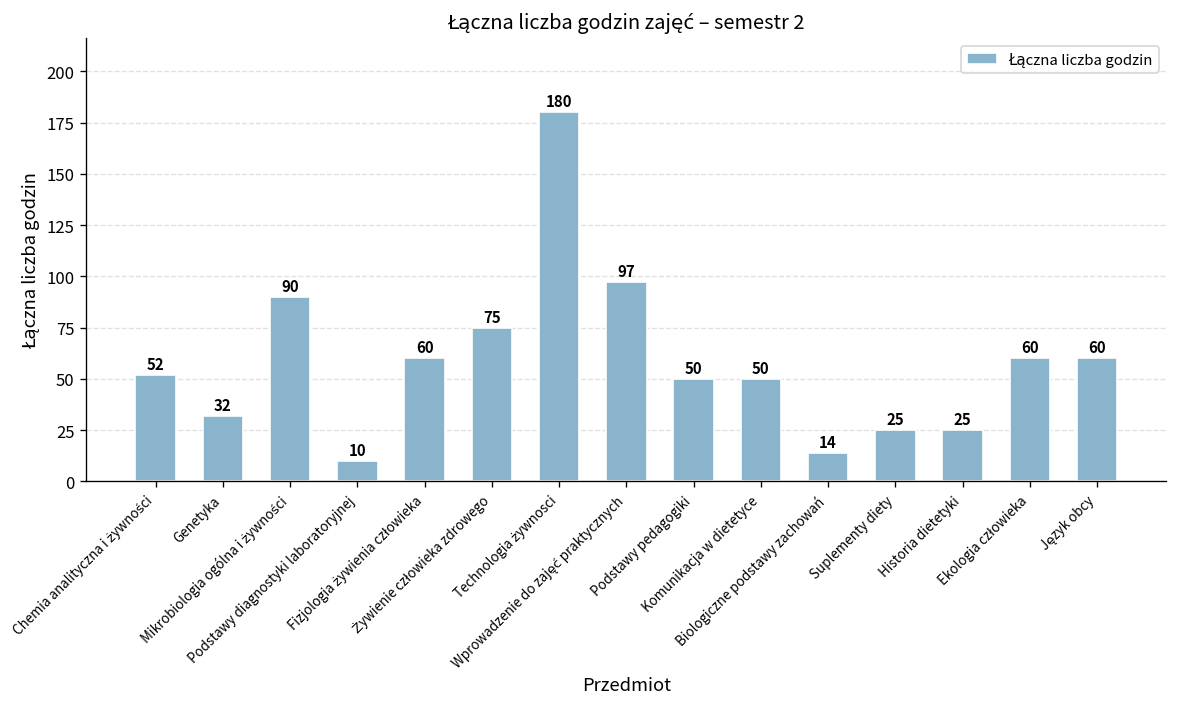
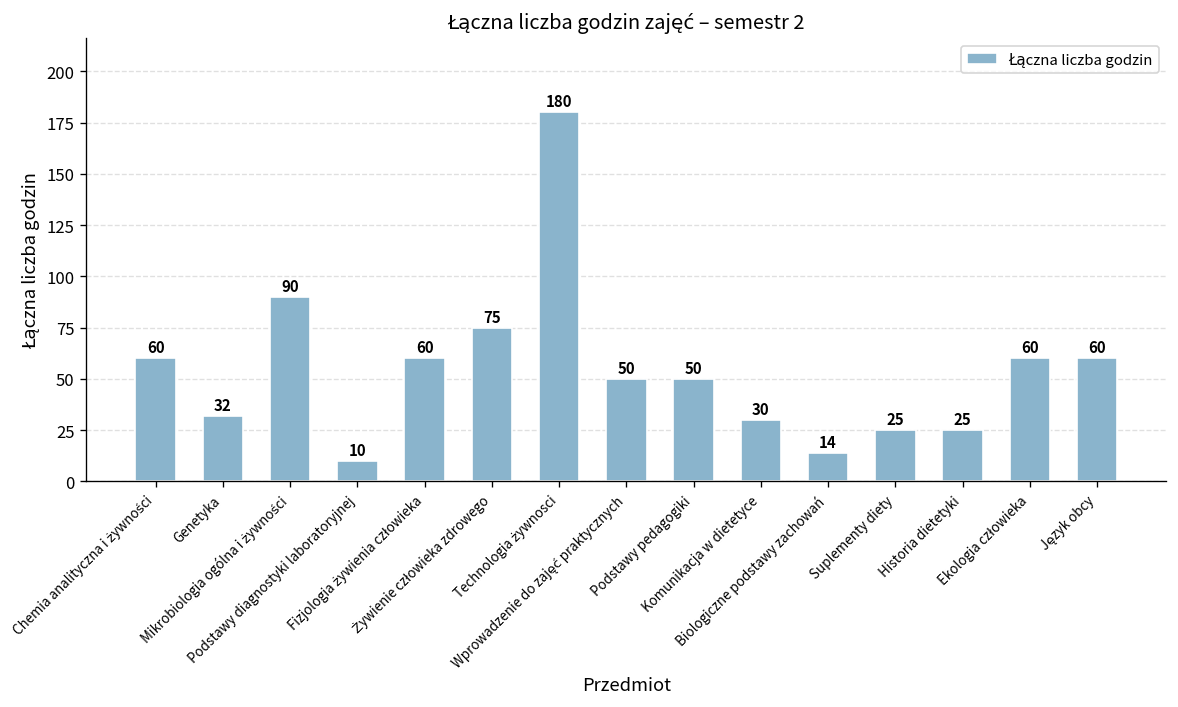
Chemia analityczna i żywności: 52 -> 60
Wprowadzenie do zajęć praktycznych: 97 -> 50
Komunikacja w dietetyce: 50 -> 30
